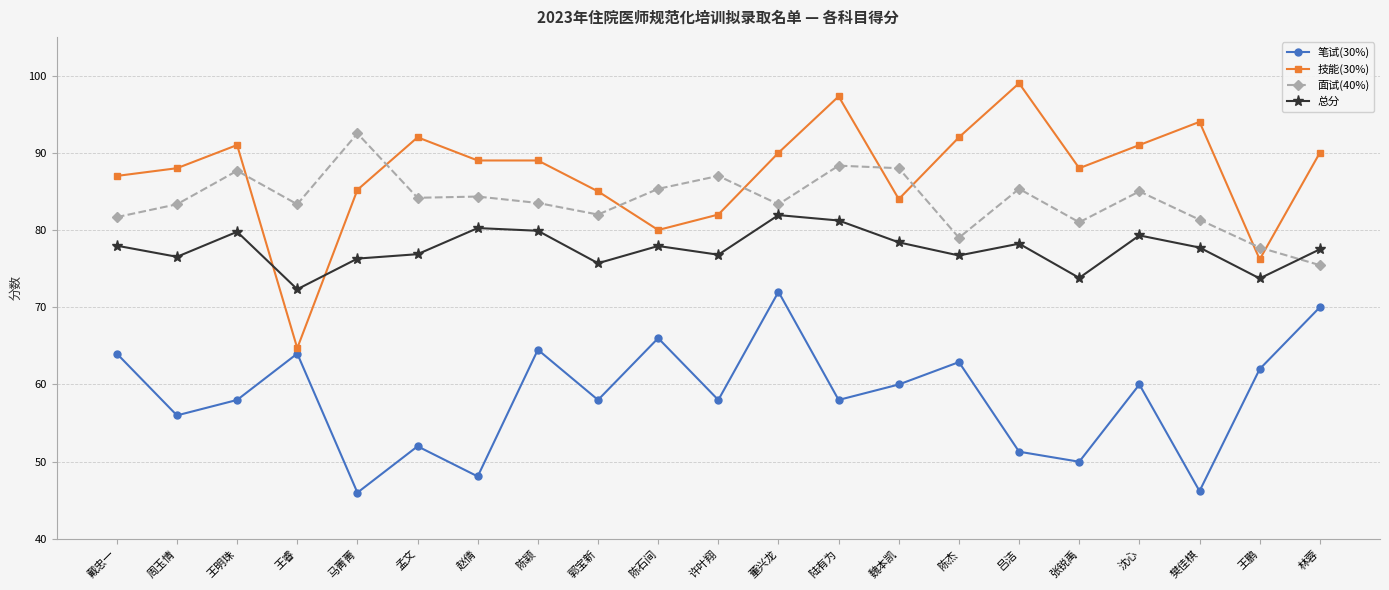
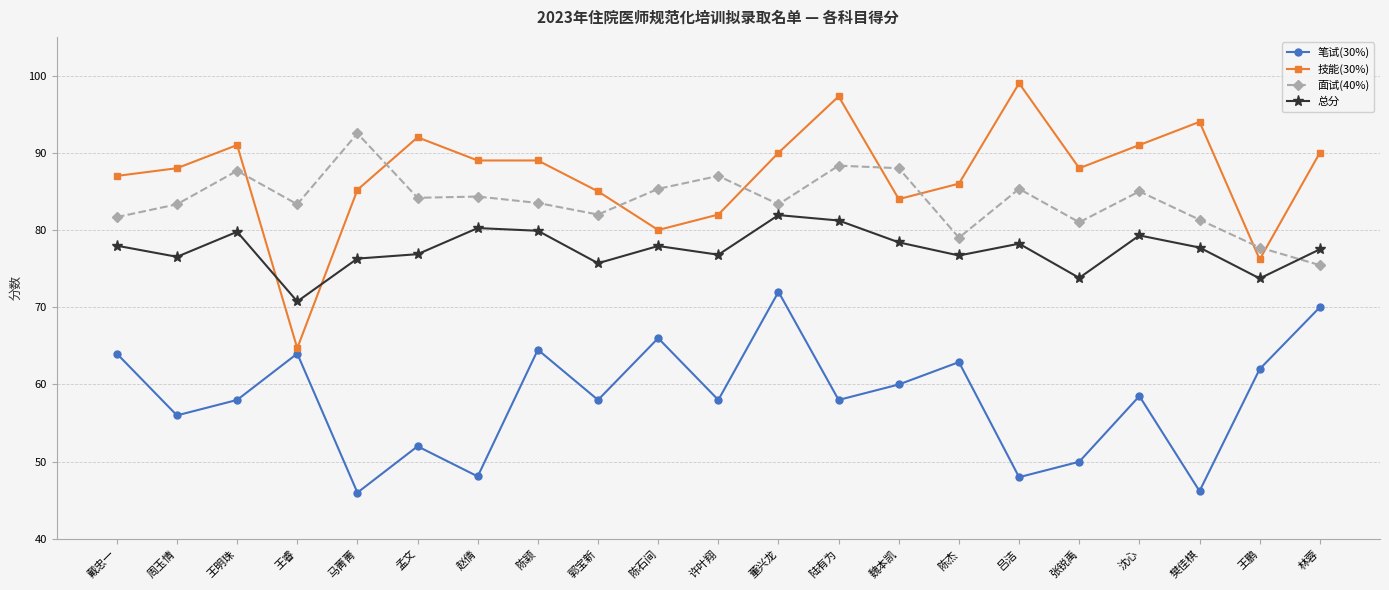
总分, 王睿: 72 -> 71
技能(30%), 陈杰: 92 -> 86
笔试(30%), 吕洁: 51 -> 48
笔试(30%), 沈心: 60 -> 59
